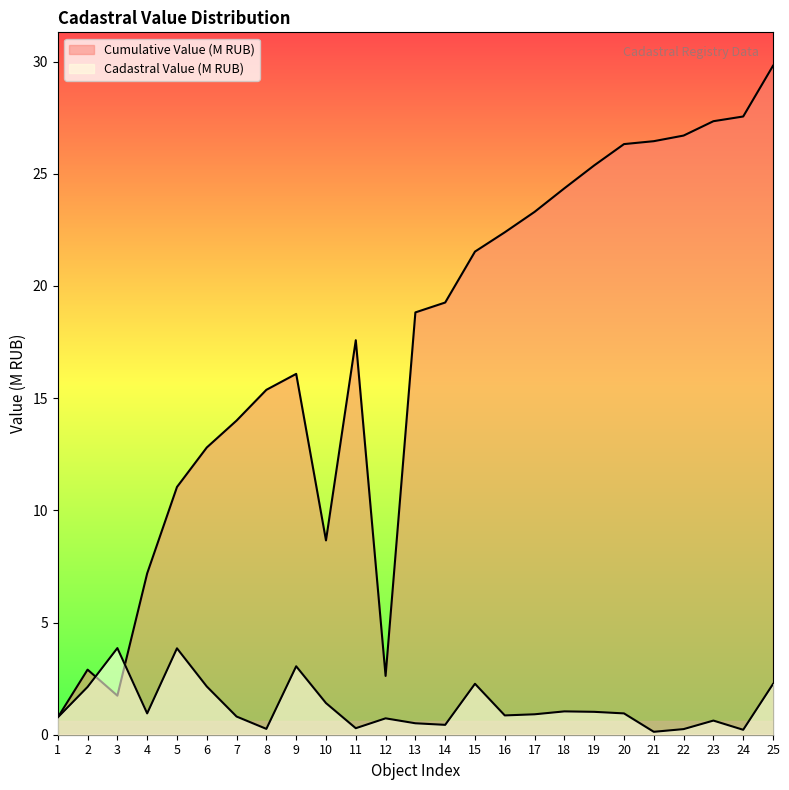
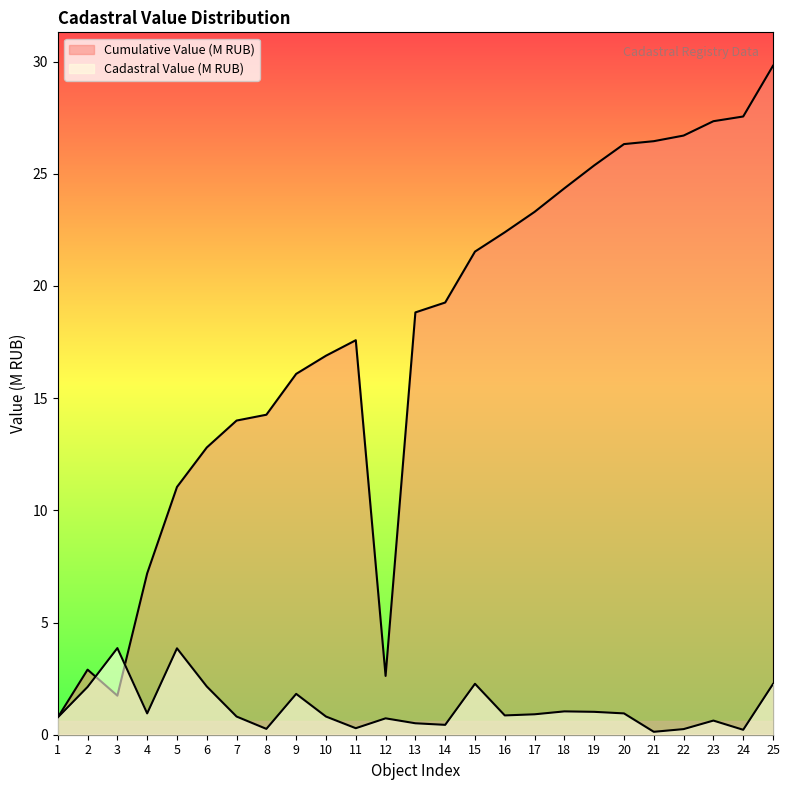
Cumulative Value (M RUB), 8: 15.4 -> 14.3
Cadastral Value (M RUB), 9: 3.1 -> 1.8
Cumulative Value (M RUB), 10: 8.7 -> 16.9
Cadastral Value (M RUB), 10: 1.4 -> 0.8
